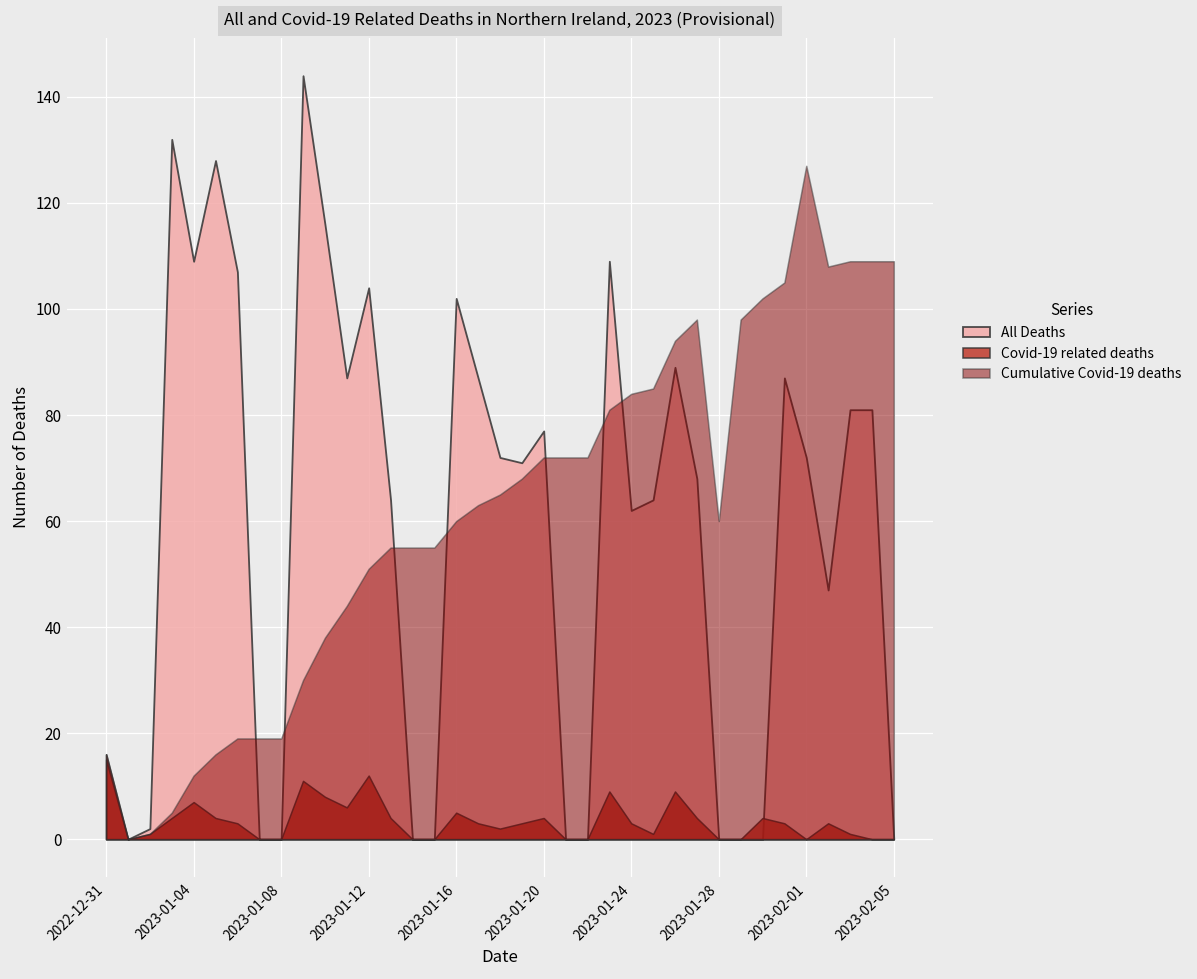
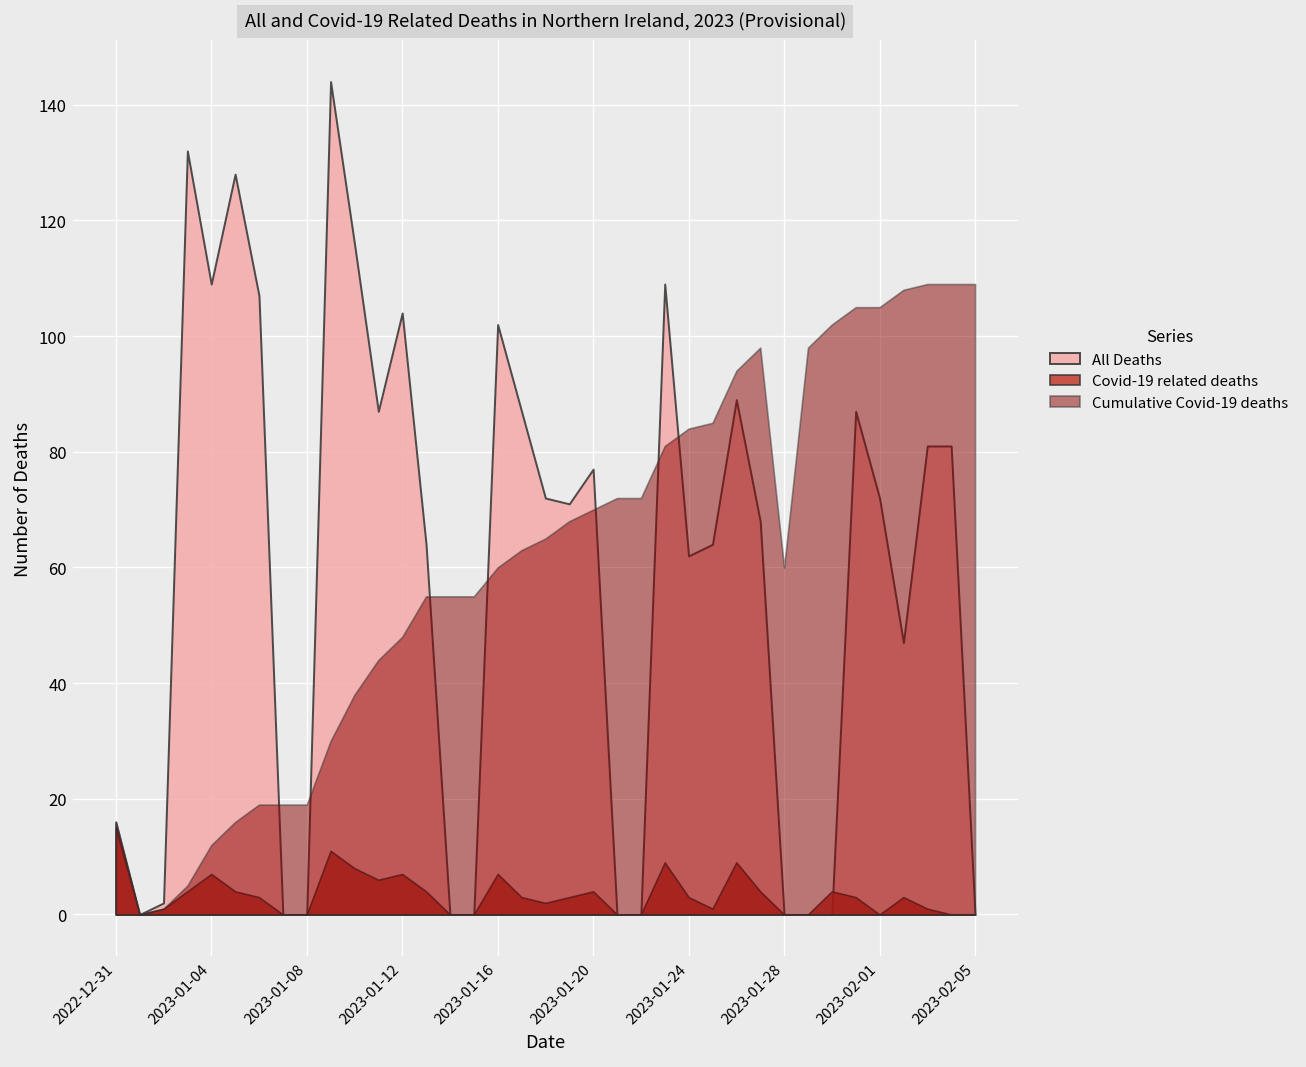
Covid-19 related deaths, 2023-01-12: 12 -> 7
Cumulative Covid-19 deaths, 2023-01-12: 51 -> 48
Covid-19 related deaths, 2023-01-16: 5 -> 7
Cumulative Covid-19 deaths, 2023-01-20: 72 -> 70
Cumulative Covid-19 deaths, 2023-02-01: 127 -> 105
